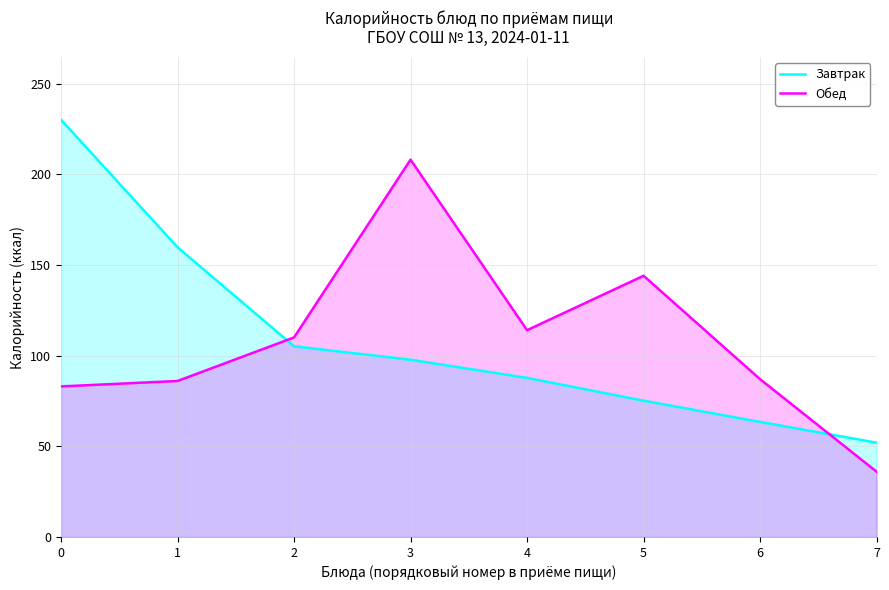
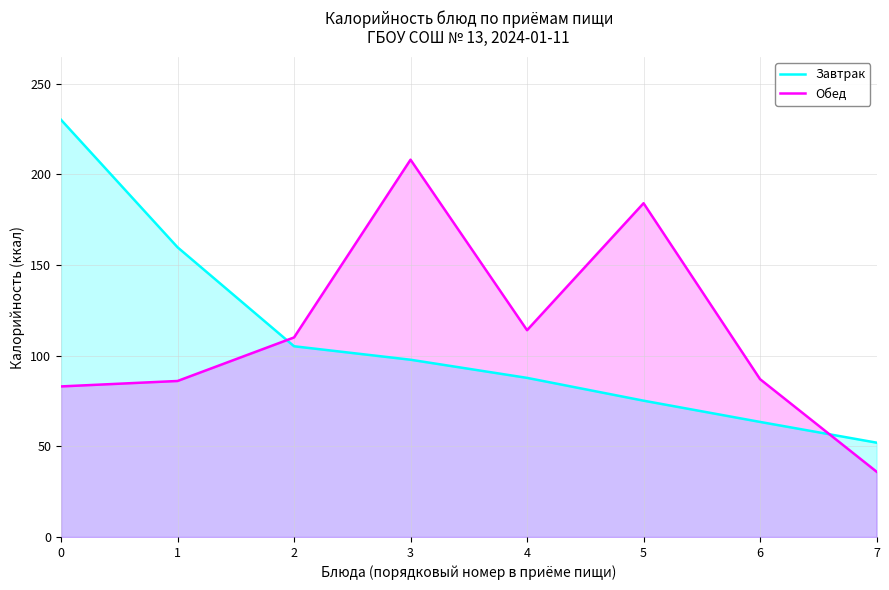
Обед, 5: 144 -> 184
